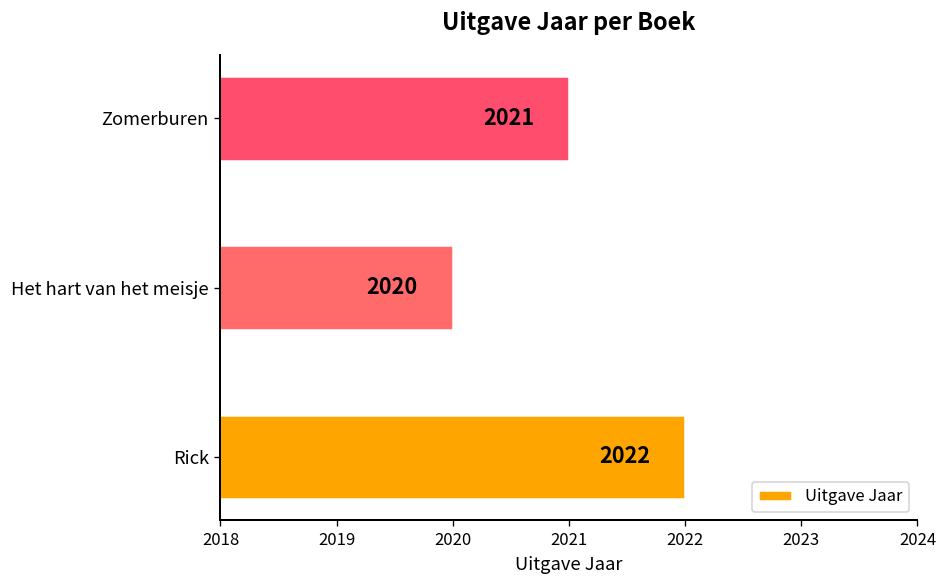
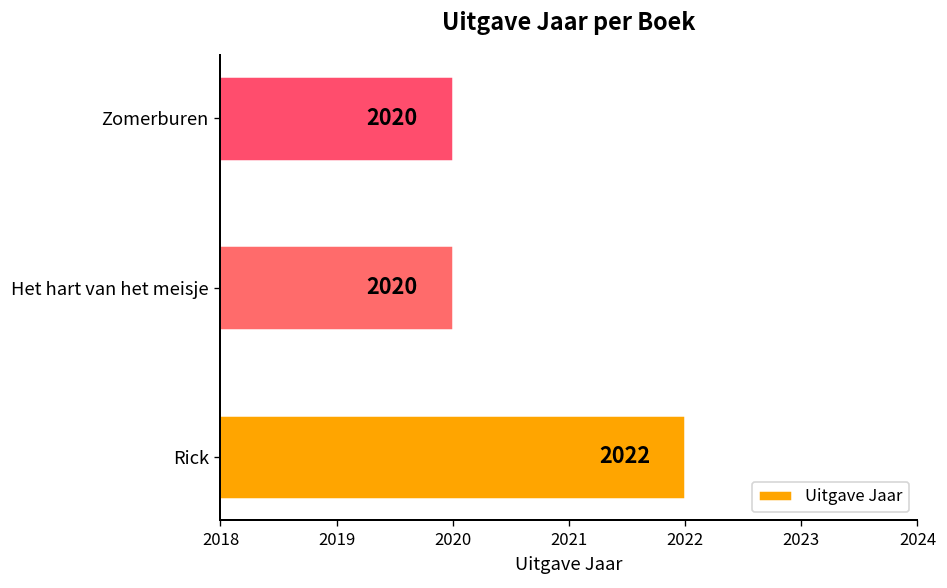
Zomerburen: 2021 -> 2020
